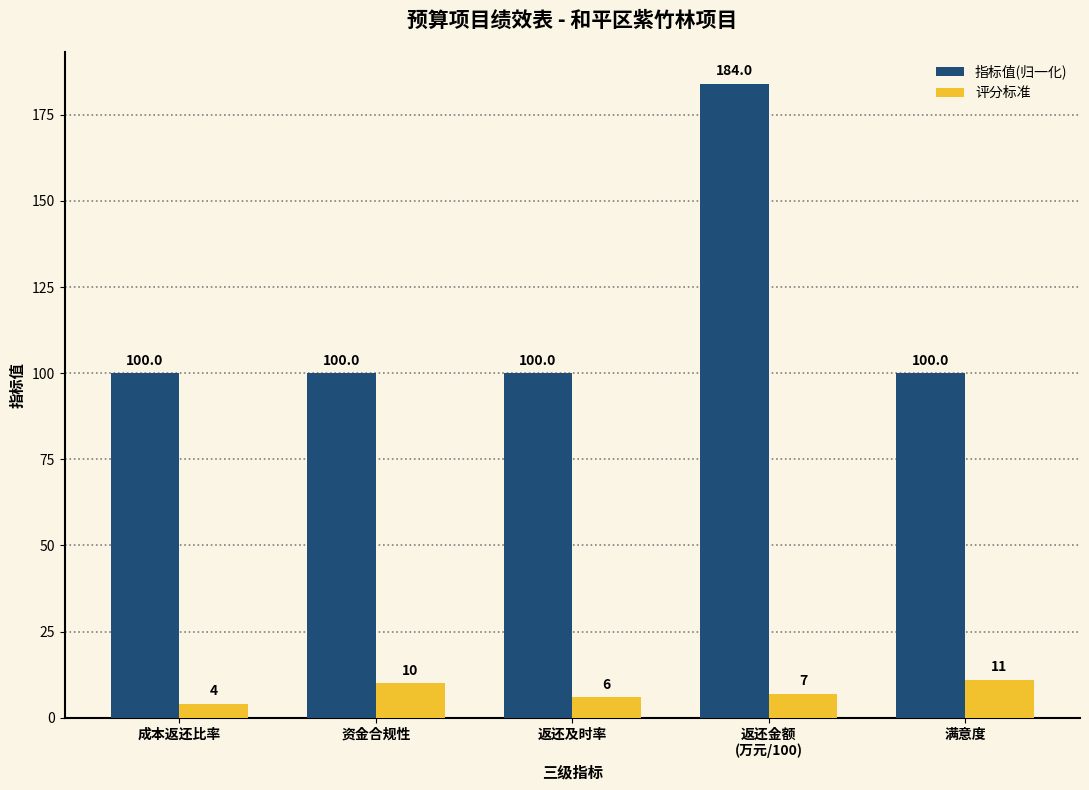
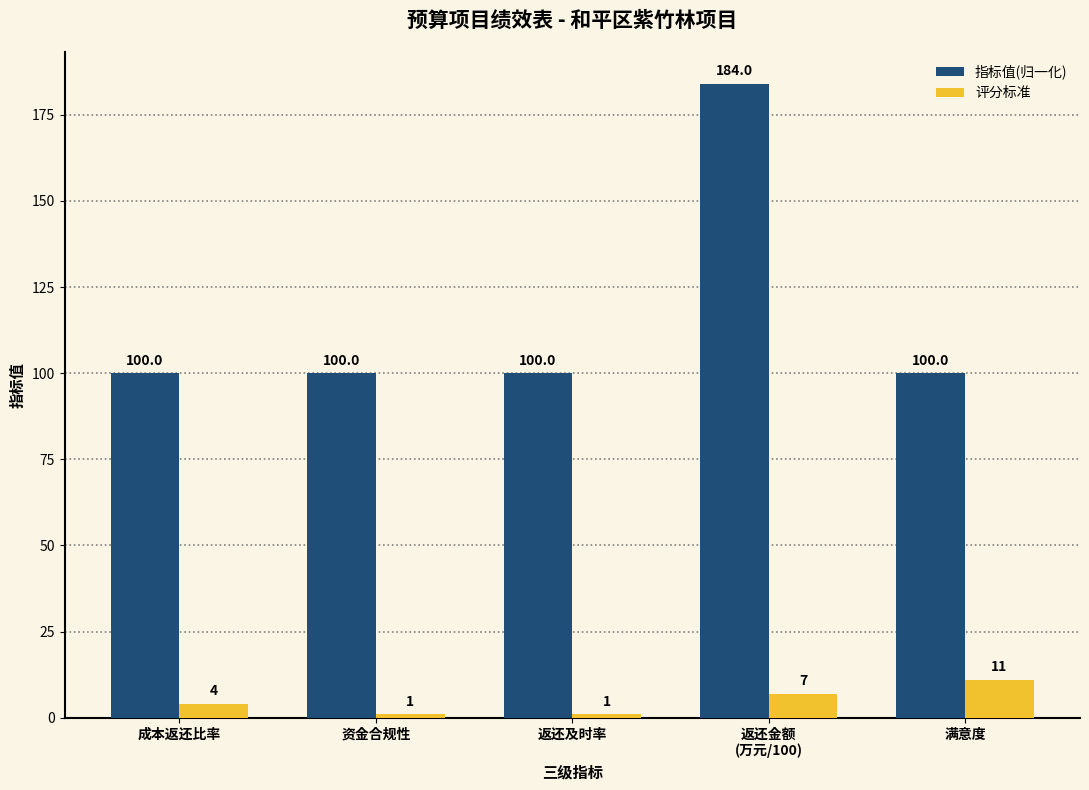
评分标准, 资金合规性: 10 -> 1
评分标准, 返还及时率: 6 -> 1
